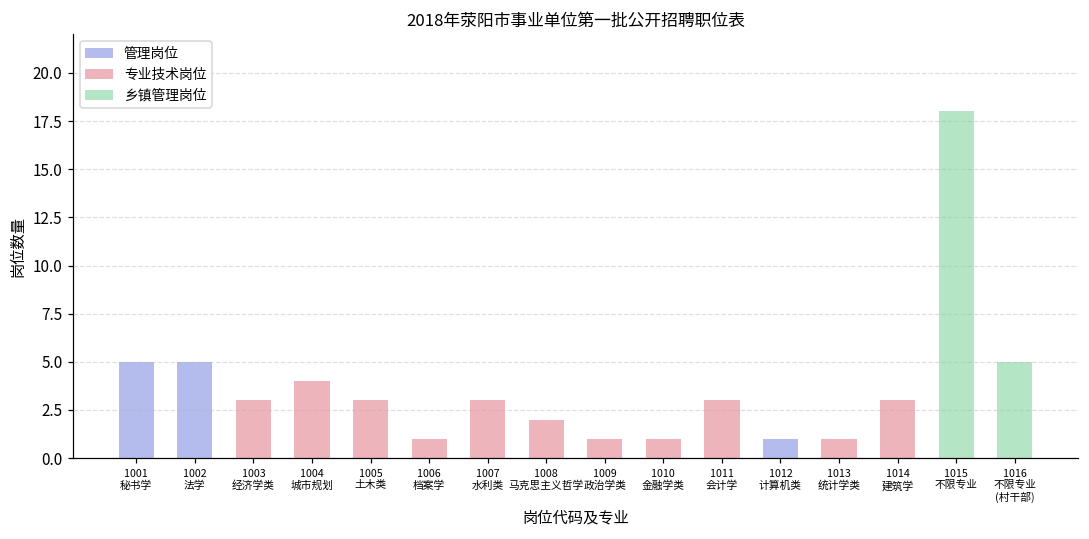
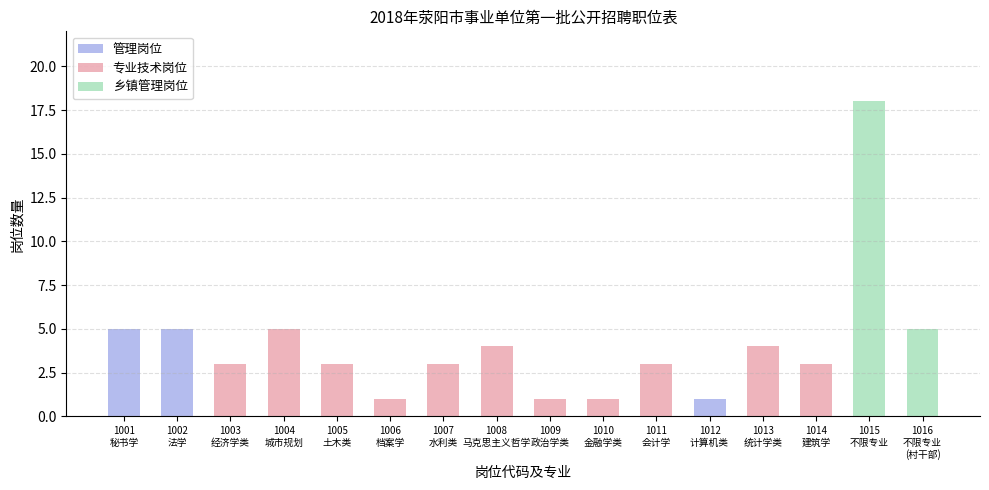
专业技术岗位, 1004 城市规划: 4 -> 5
专业技术岗位, 1008 马克思主义哲学: 2 -> 4
专业技术岗位, 1013 统计学类: 1 -> 4
